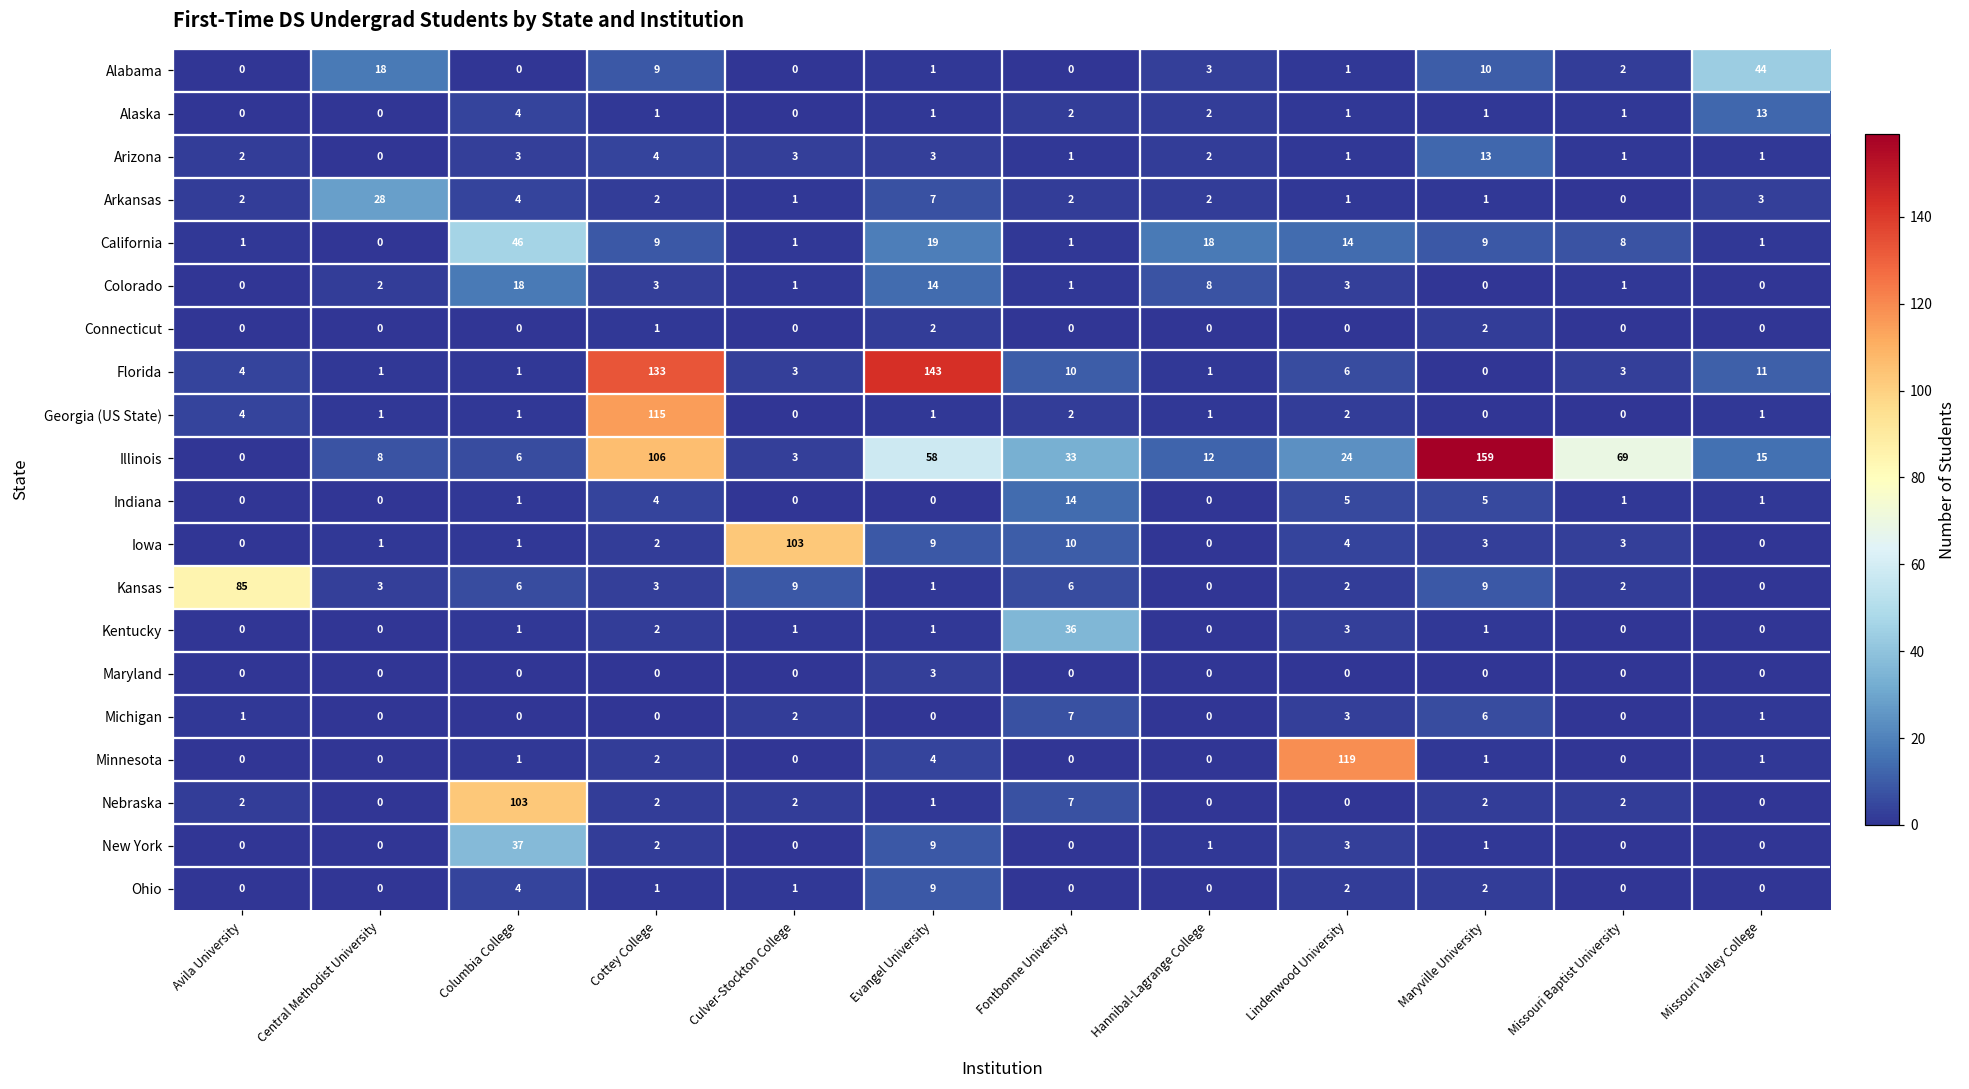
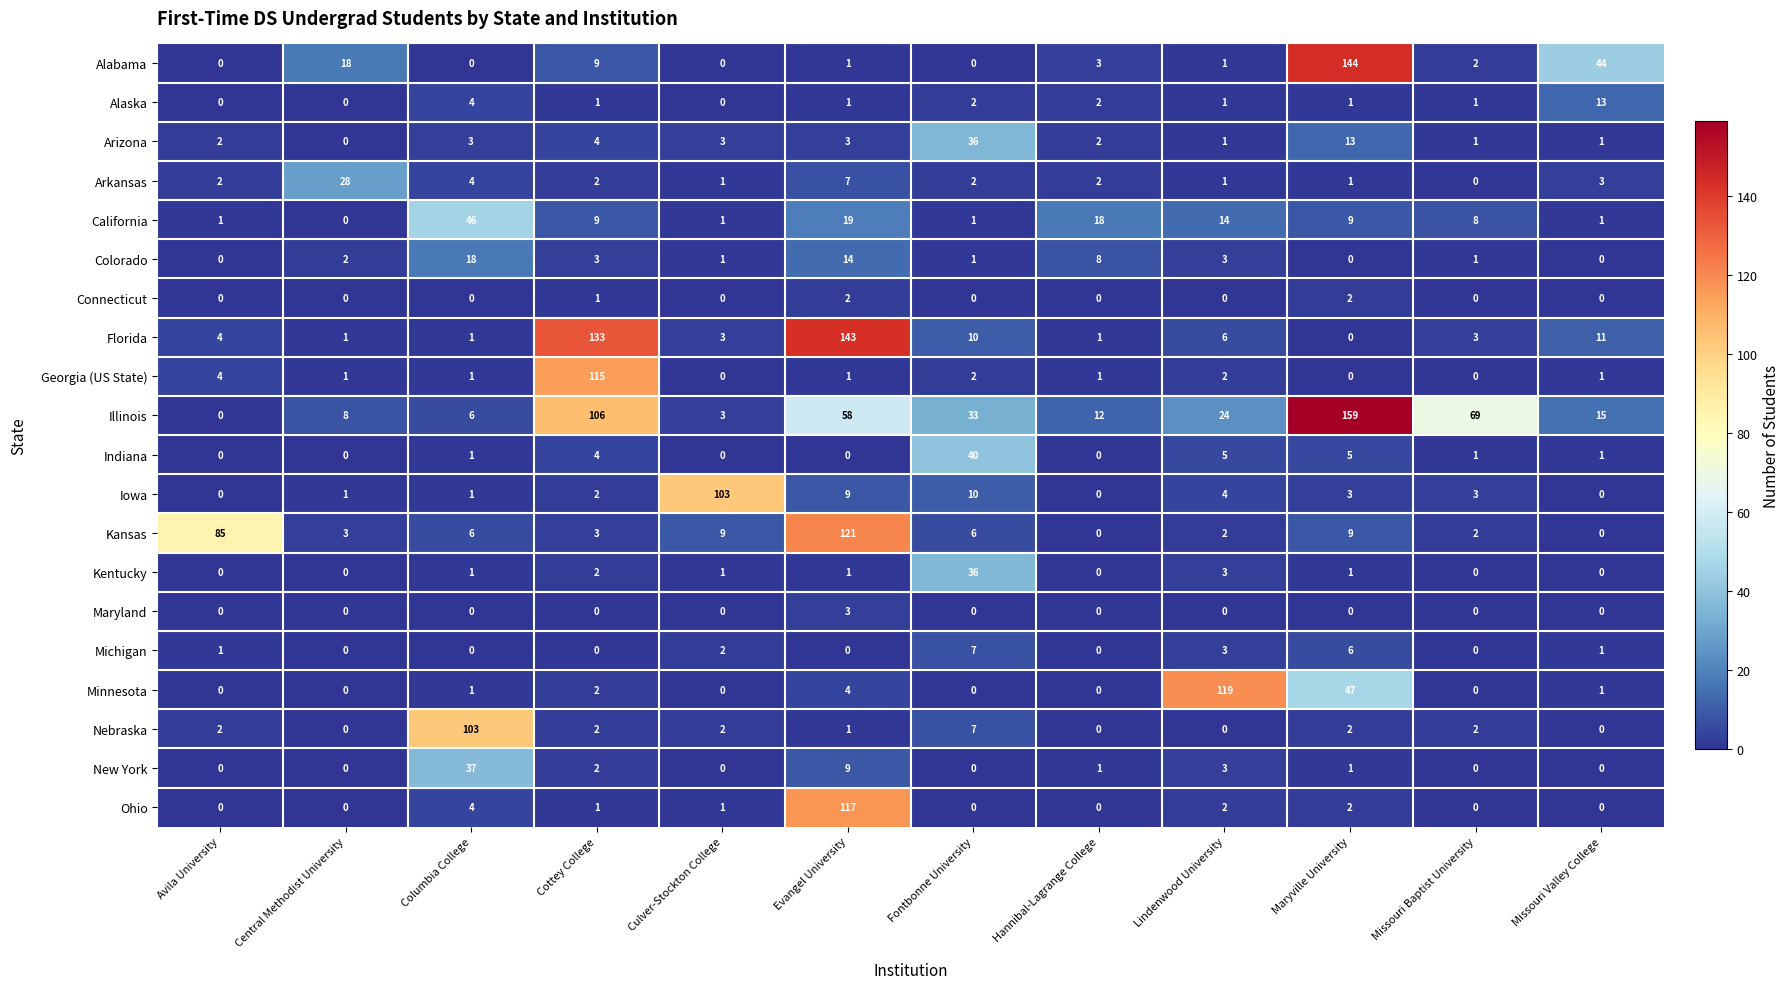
Alabama, Maryville University: 10 -> 144
Arizona, Fontbonne University: 1 -> 36
Indiana, Fontbonne University: 14 -> 40
Kansas, Evangel University: 1 -> 121
Minnesota, Maryville University: 1 -> 47
Ohio, Evangel University: 9 -> 117
